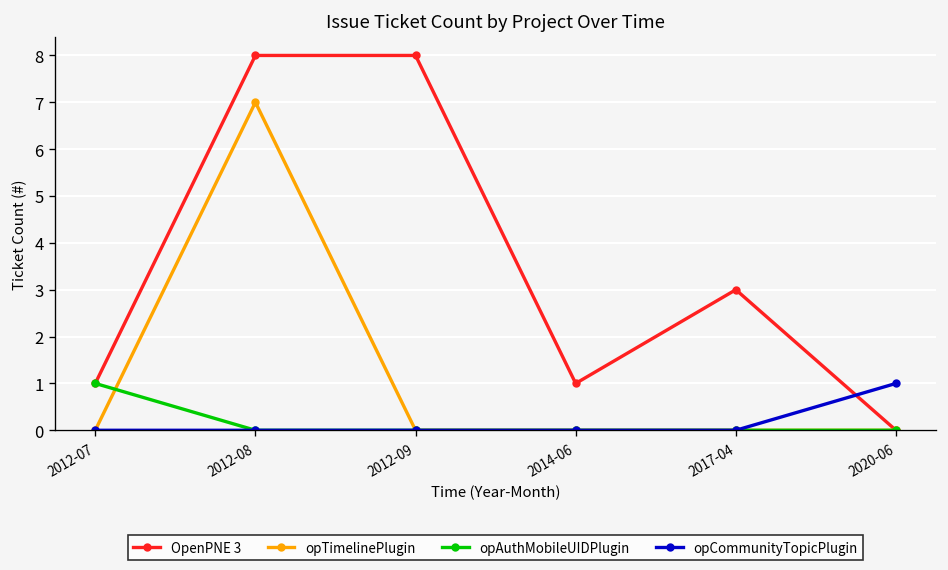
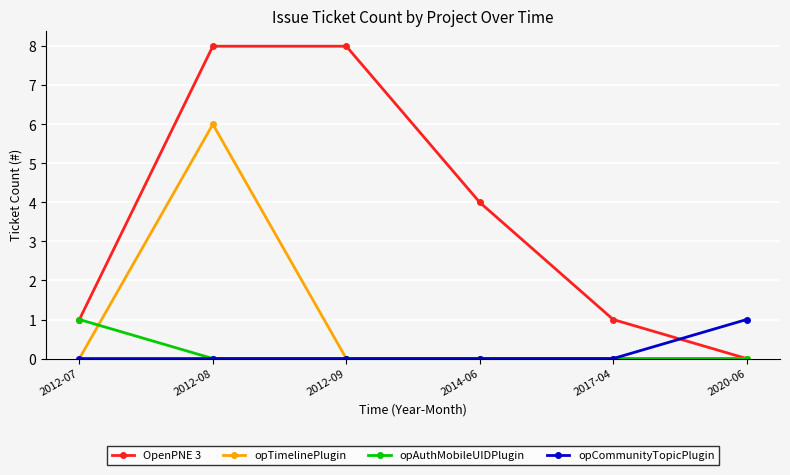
opTimelinePlugin, 2012-08: 7 -> 6
OpenPNE 3, 2014-06: 1 -> 4
OpenPNE 3, 2017-04: 3 -> 1
